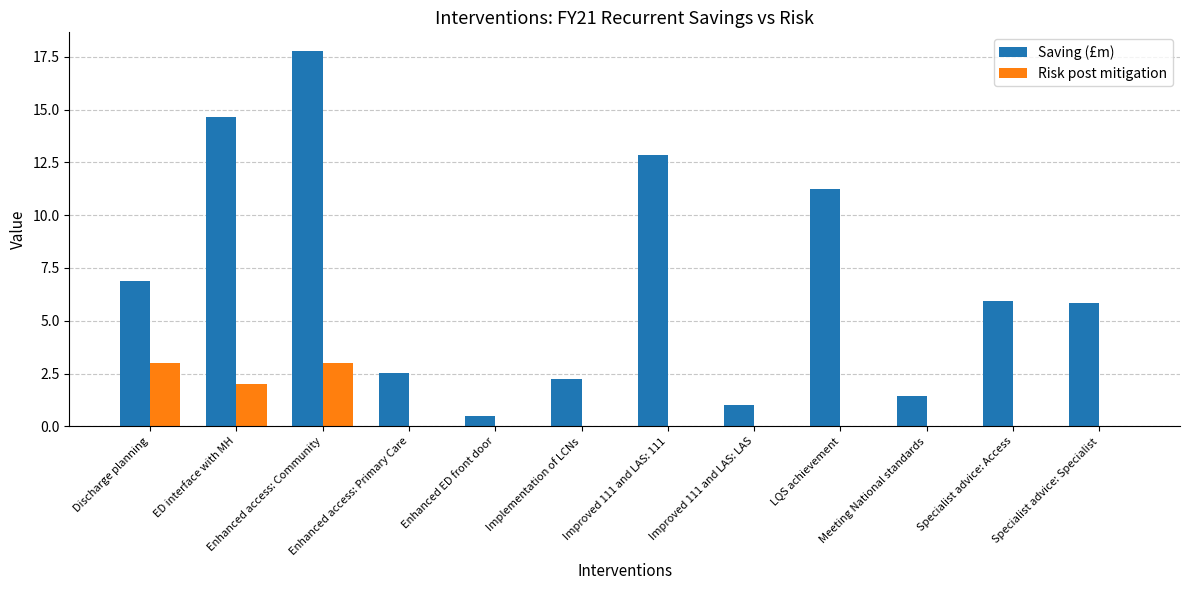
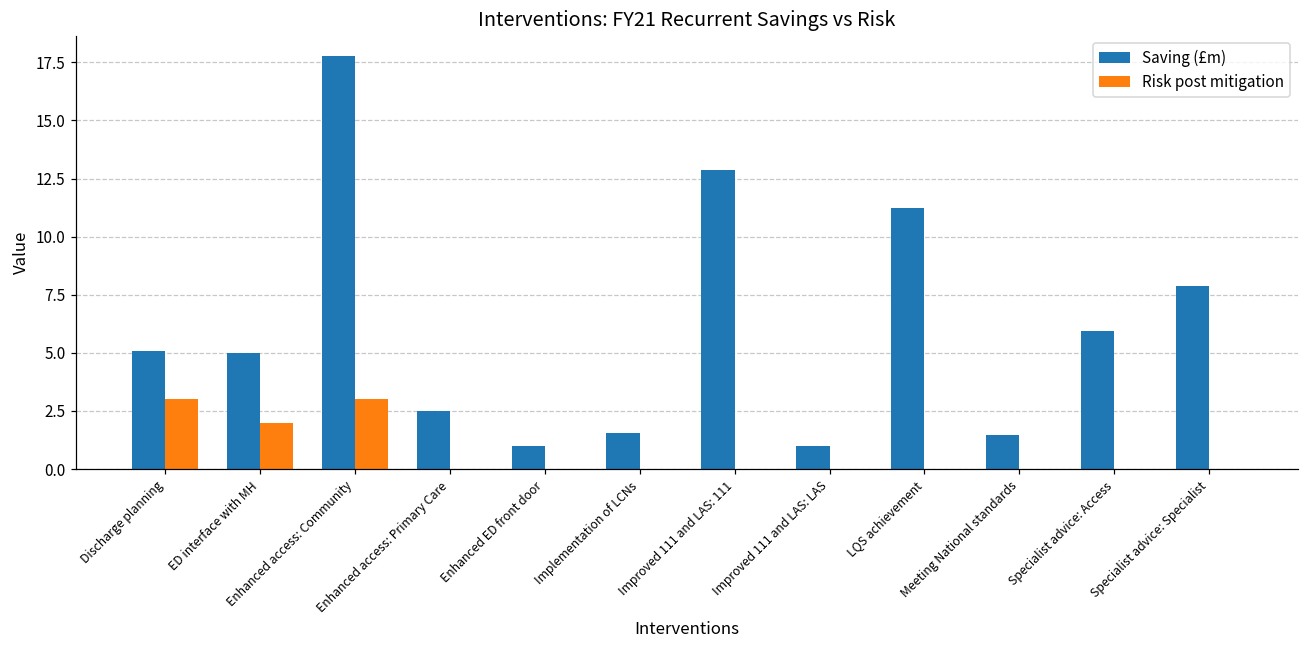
Saving (£m), Discharge planning: 6.9 -> 5.1
Saving (£m), ED interface with MH: 14.6 -> 5.0
Saving (£m), Enhanced ED front door: 0.5 -> 1.0
Saving (£m), Implementation of LCNs: 2.2 -> 1.5
Saving (£m), Specialist advice: Specialist: 5.8 -> 7.9
